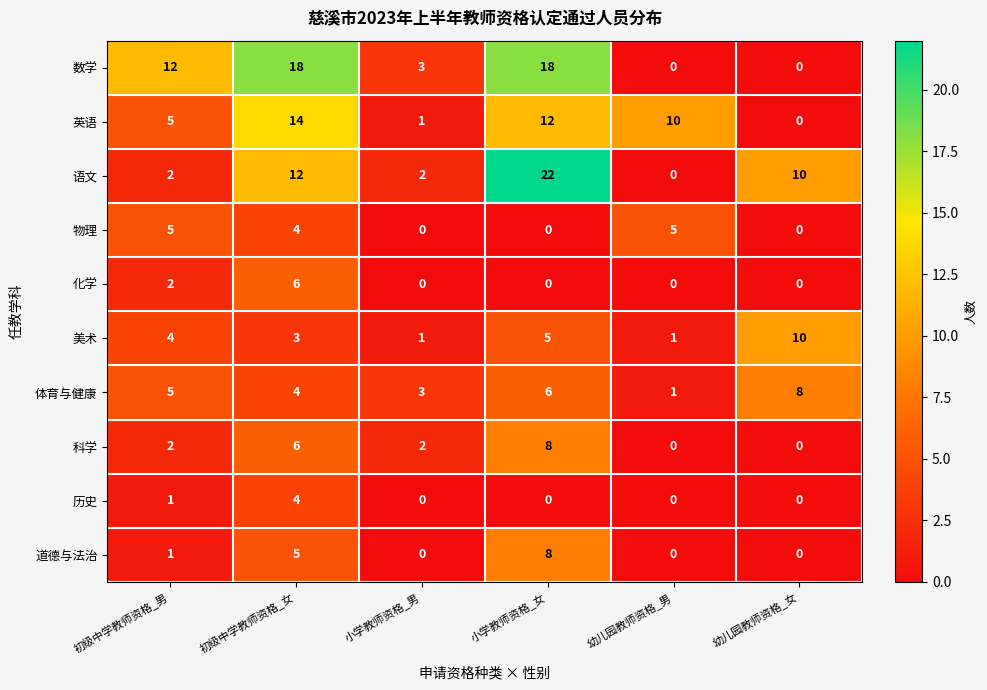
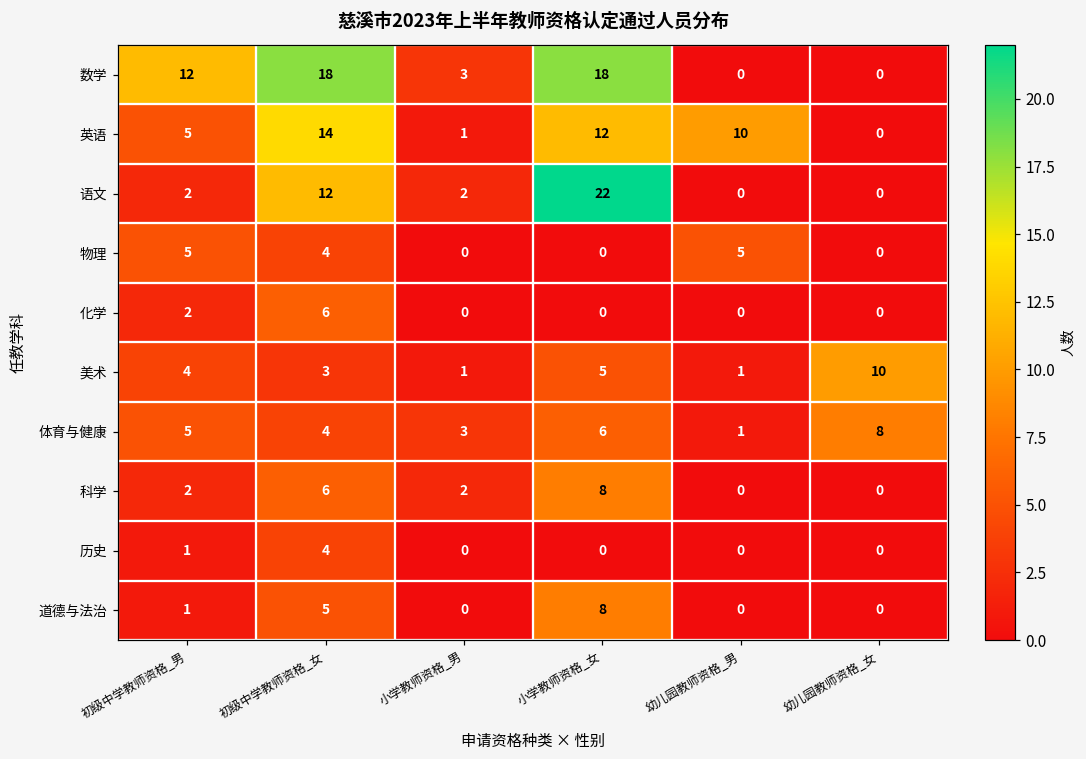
语文, 幼儿园教师资格_女: 10 -> 0
